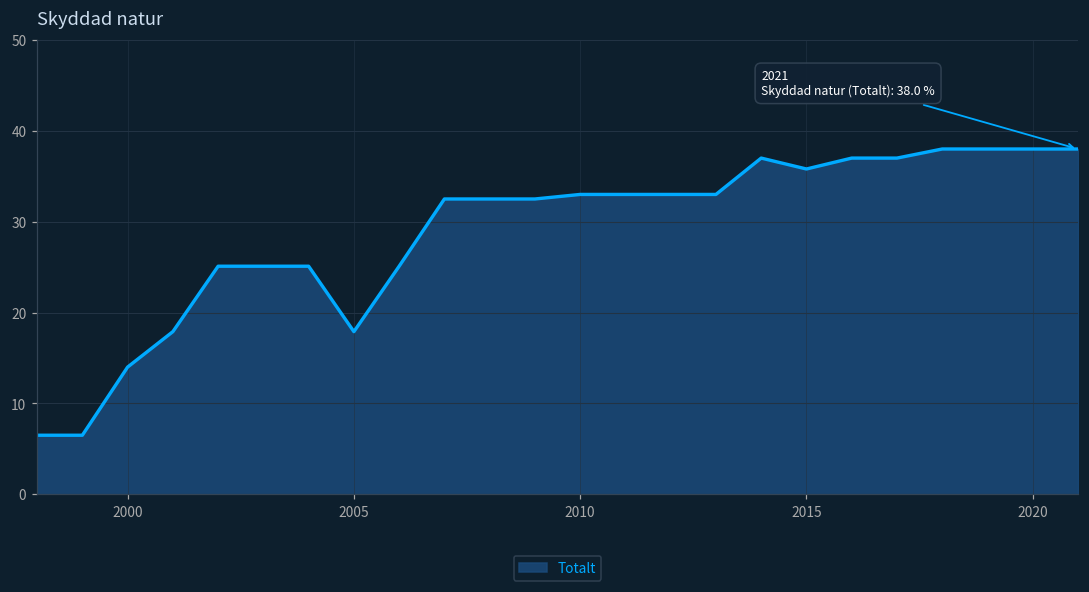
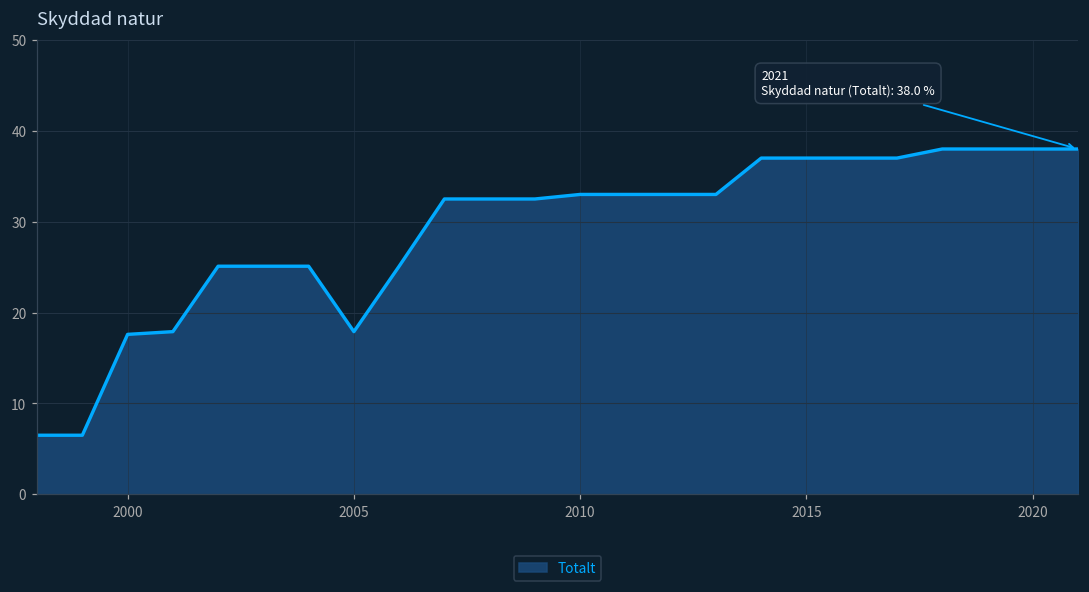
2000: 14 -> 18
2015: 36 -> 37
